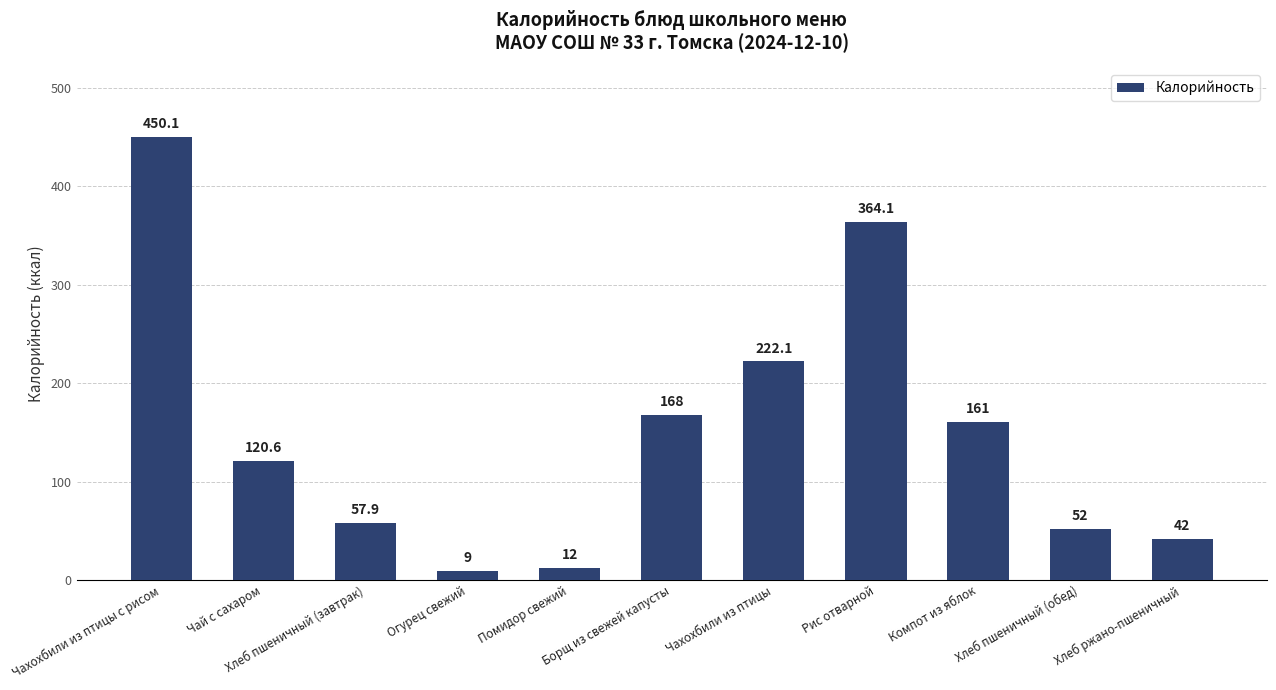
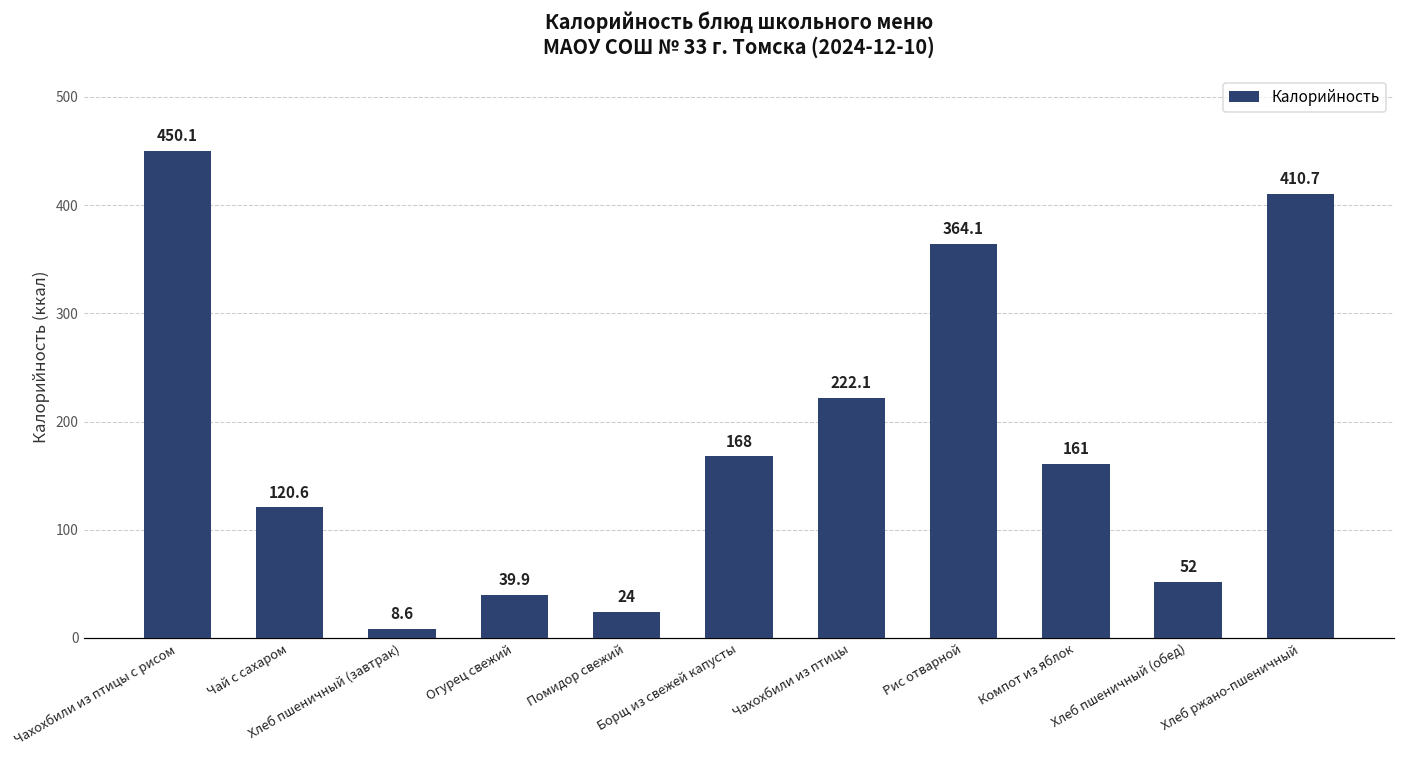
Хлеб пшеничный (завтрак): 57.9 -> 8.6
Огурец свежий: 9 -> 39.9
Помидор свежий: 12 -> 24
Хлеб ржано-пшеничный: 42 -> 410.7
